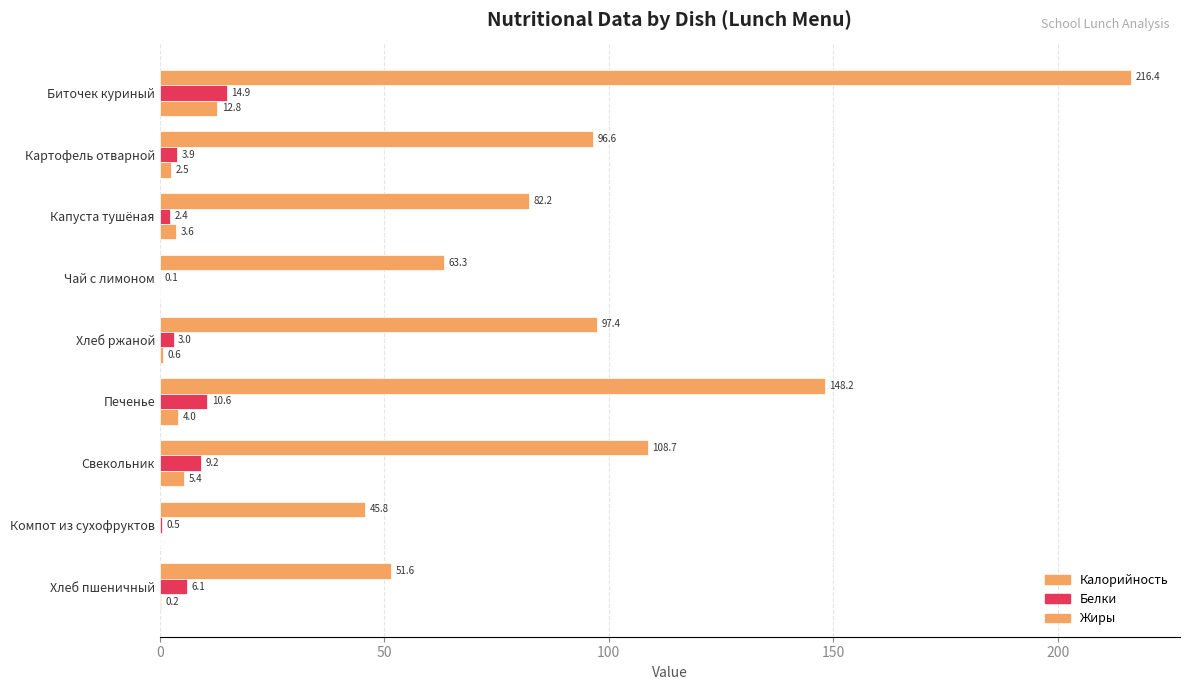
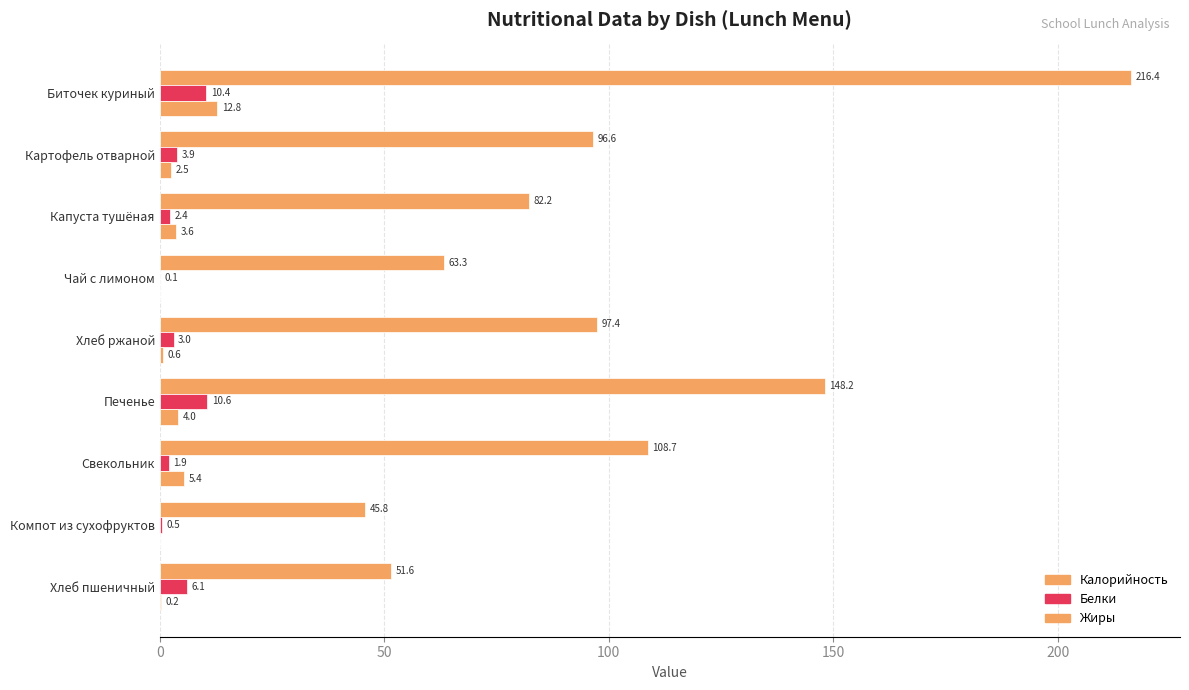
Белки, Биточек куриный: 14.9 -> 10.4
Белки, Свекольник: 9.2 -> 1.9
